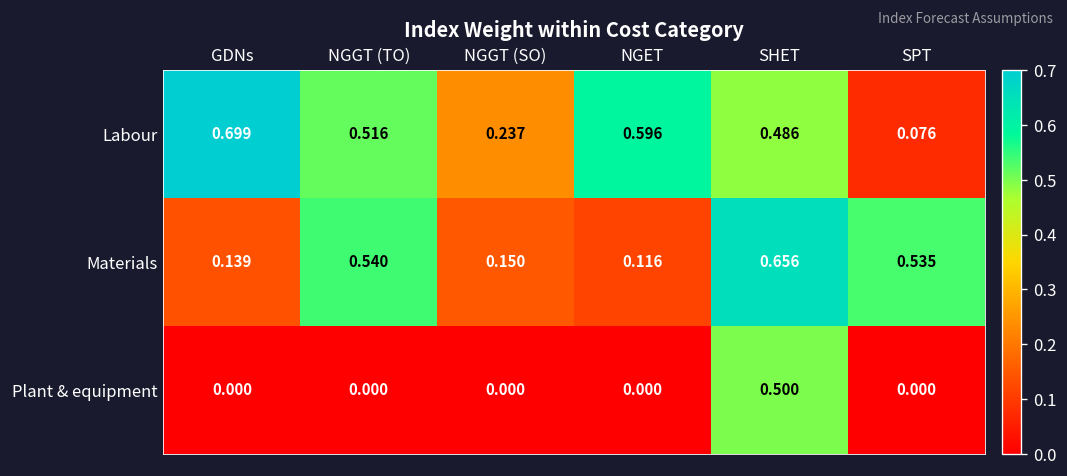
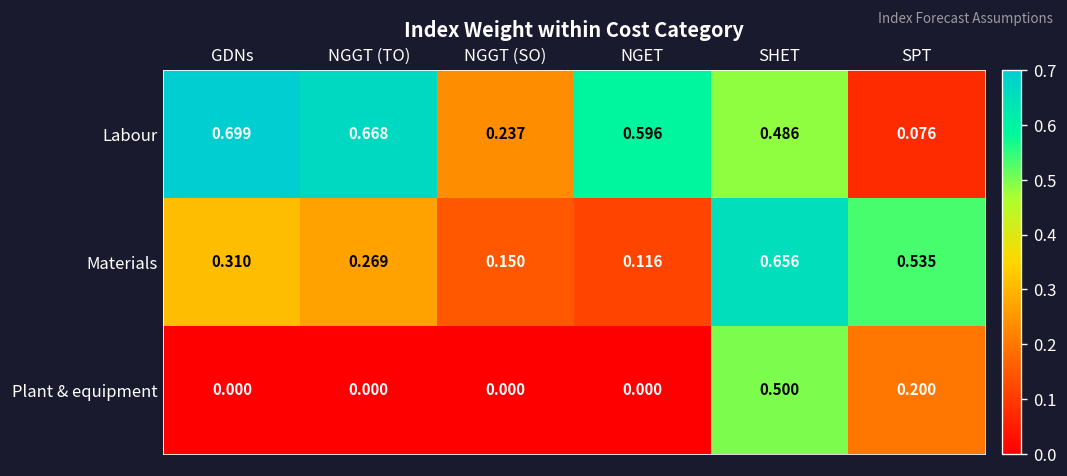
Labour, NGGT (TO): 0.516 -> 0.668
Materials, GDNs: 0.139 -> 0.310
Materials, NGGT (TO): 0.540 -> 0.269
Plant & equipment, SPT: 0.000 -> 0.200
